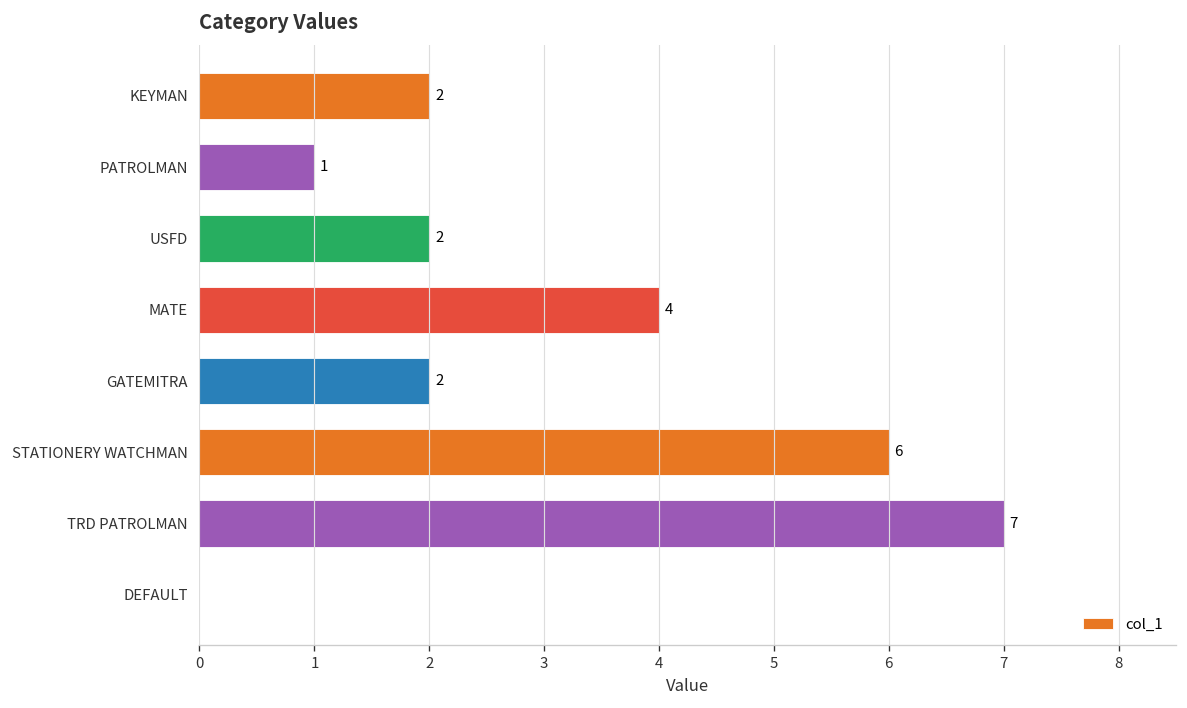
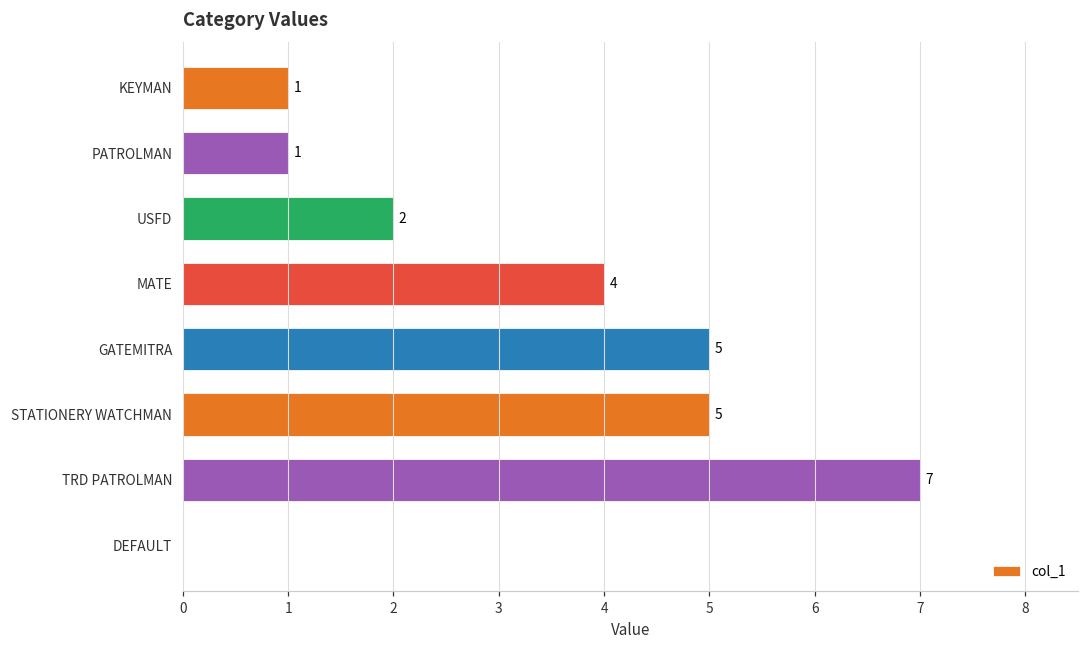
KEYMAN: 2 -> 1
GATEMITRA: 2 -> 5
STATIONERY WATCHMAN: 6 -> 5
